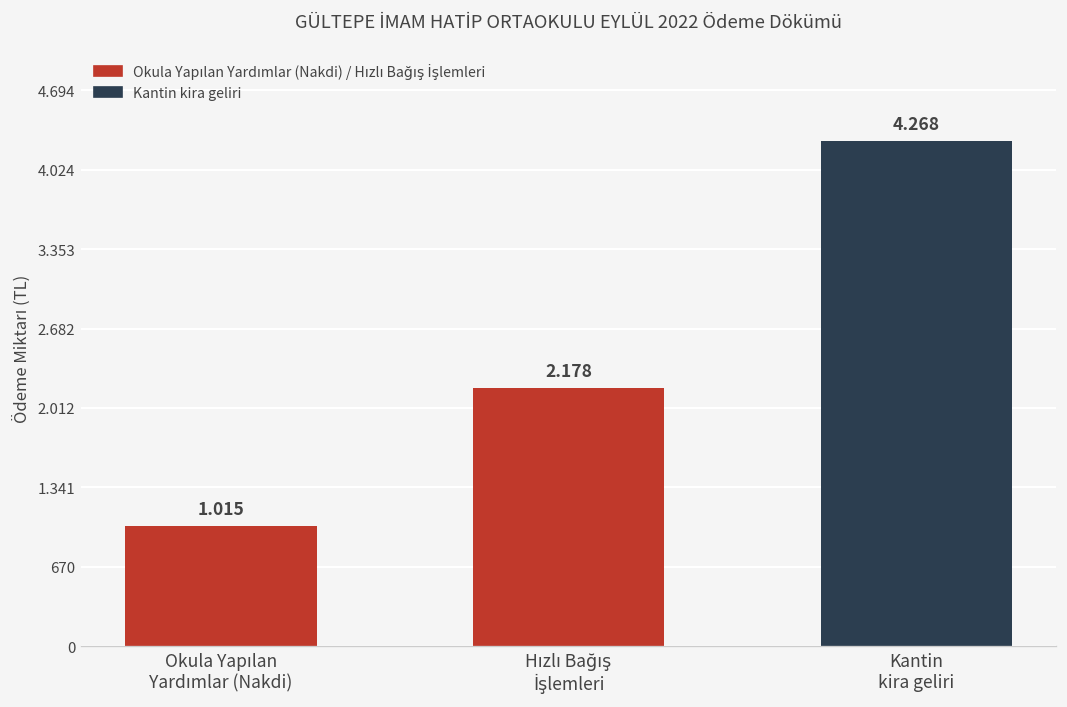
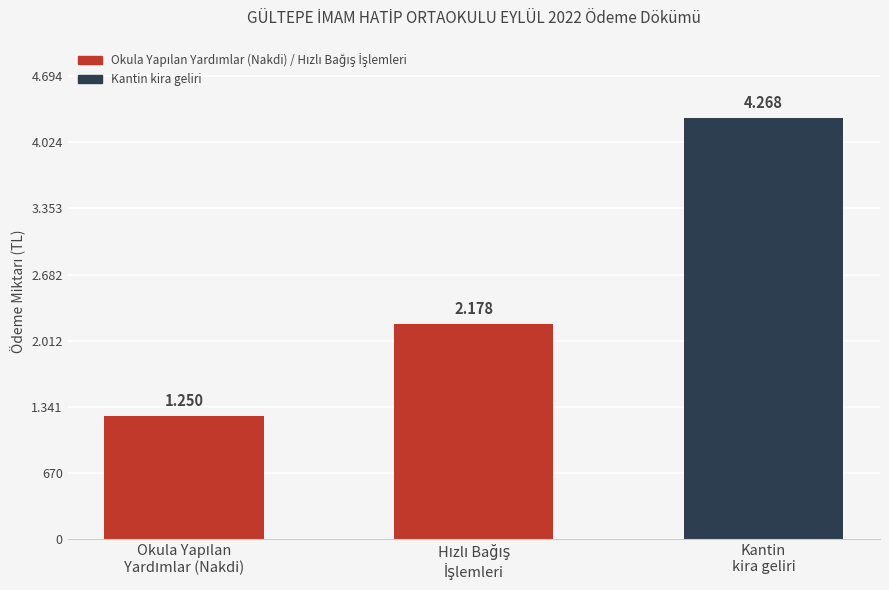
Okula Yapılan Yardımlar (Nakdi): 1.015 -> 1.250
